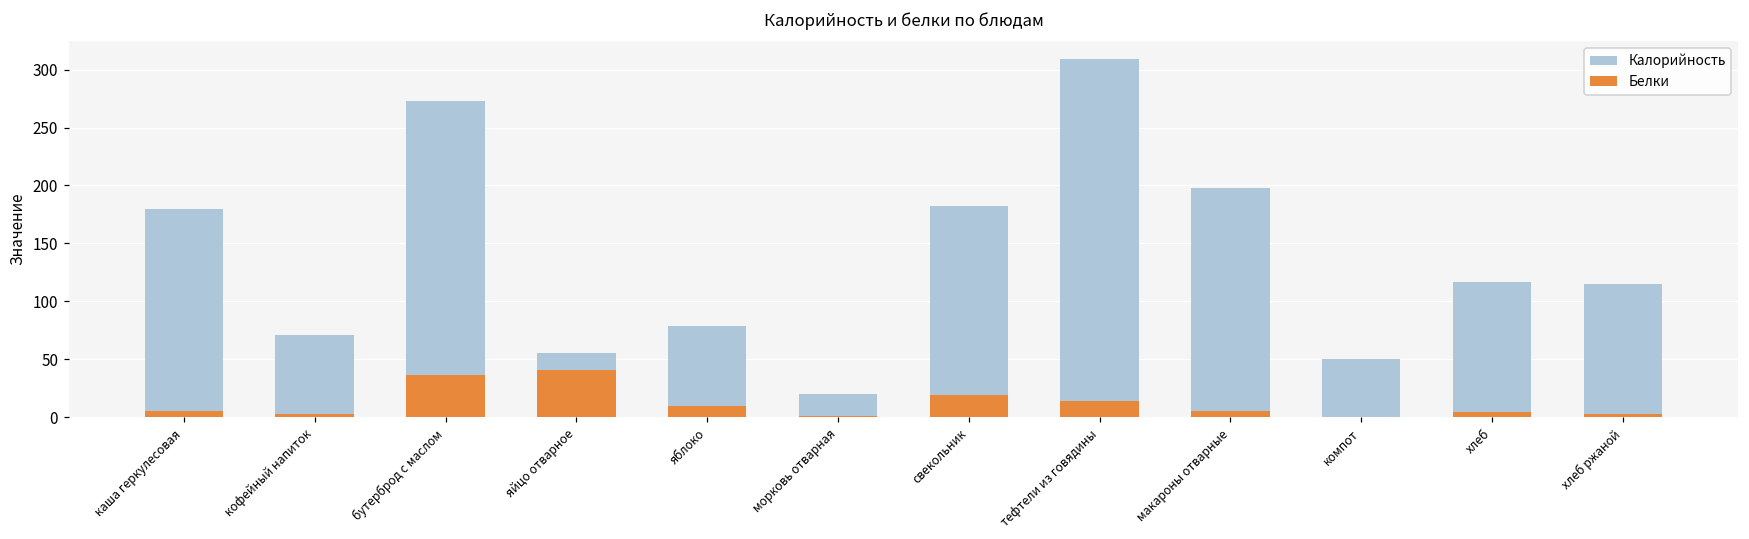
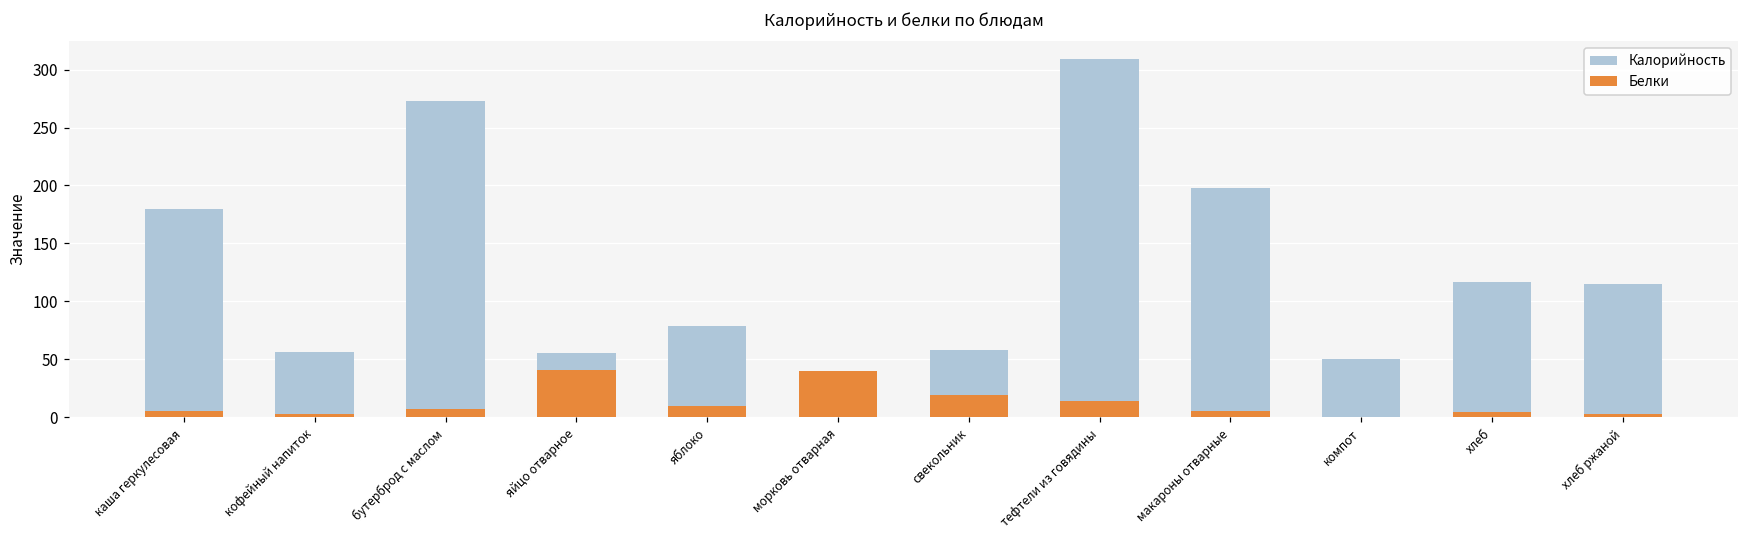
Калорийность, кофейный напиток: 71 -> 56
Белки, бутерброд с маслом: 36 -> 7
Белки, морковь отварная: 1 -> 40
Калорийность, свекольник: 182 -> 58
